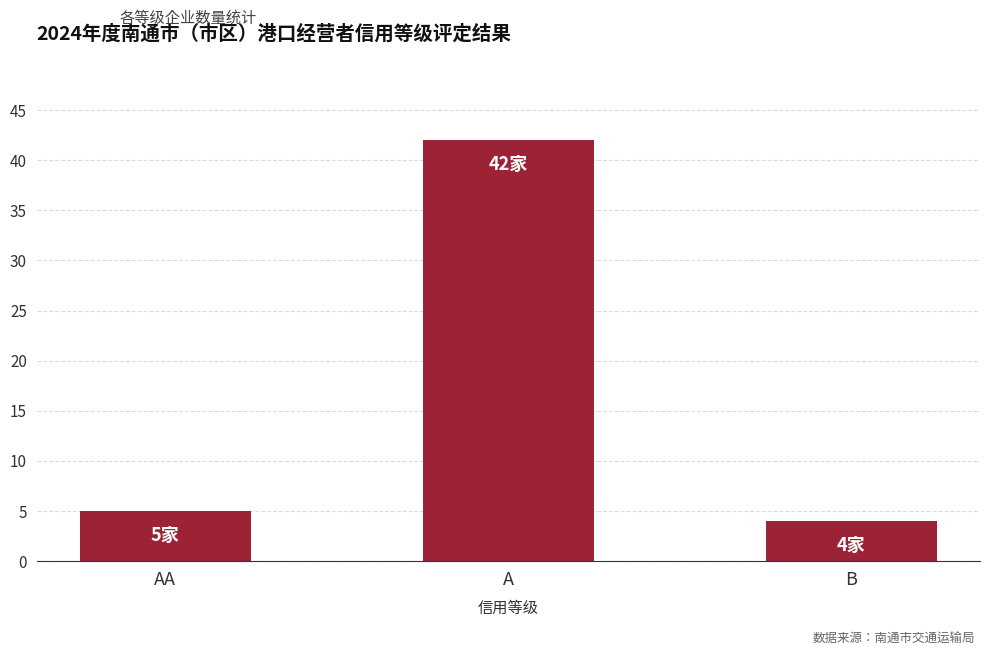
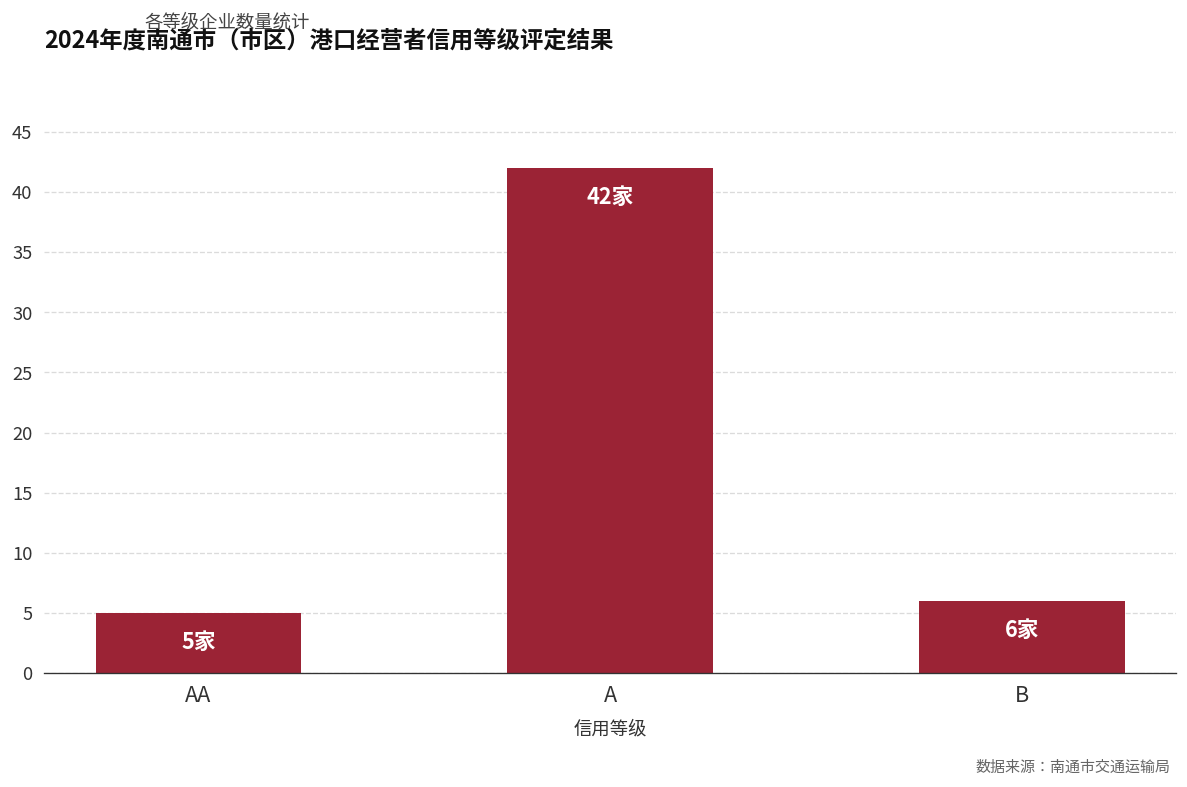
B: 4家 -> 6家
